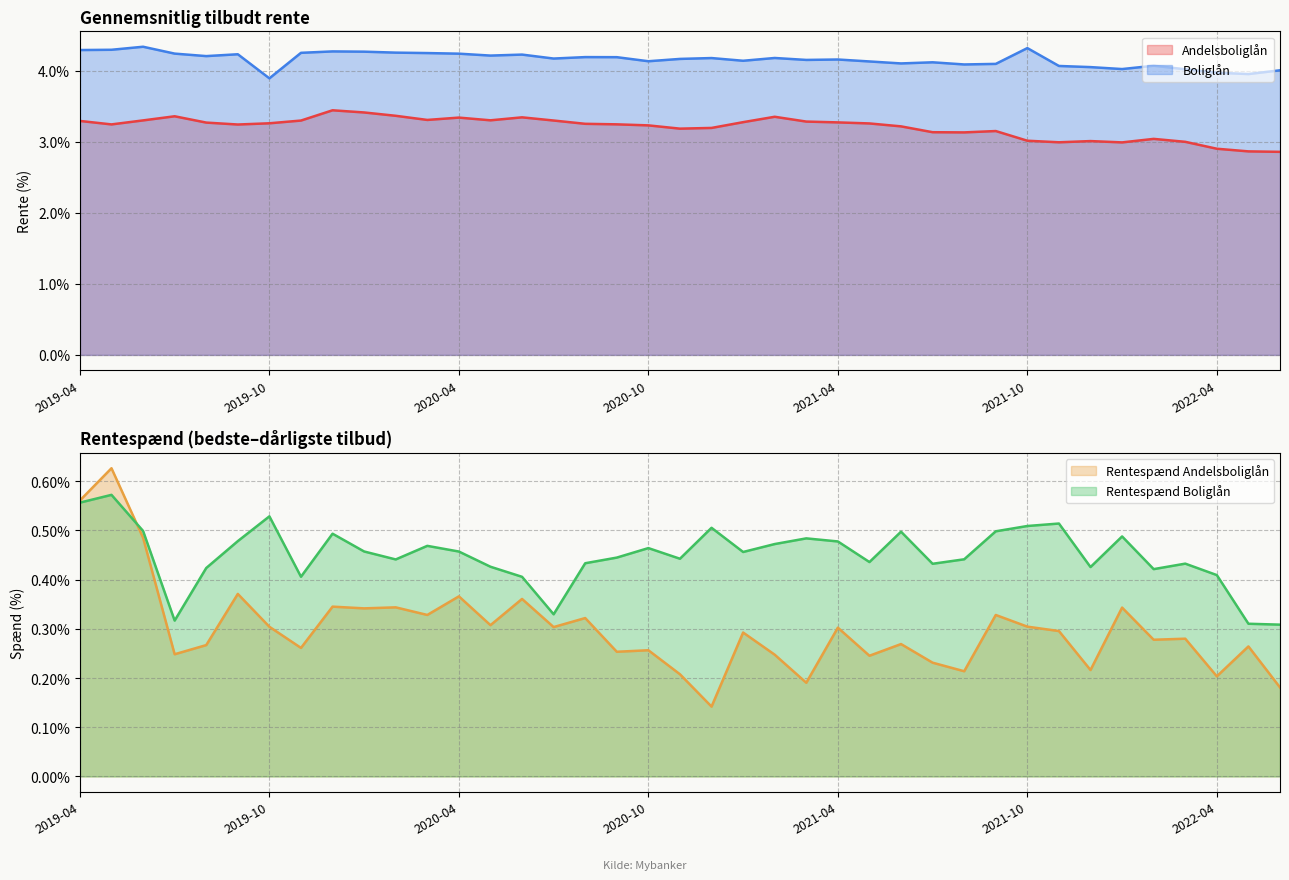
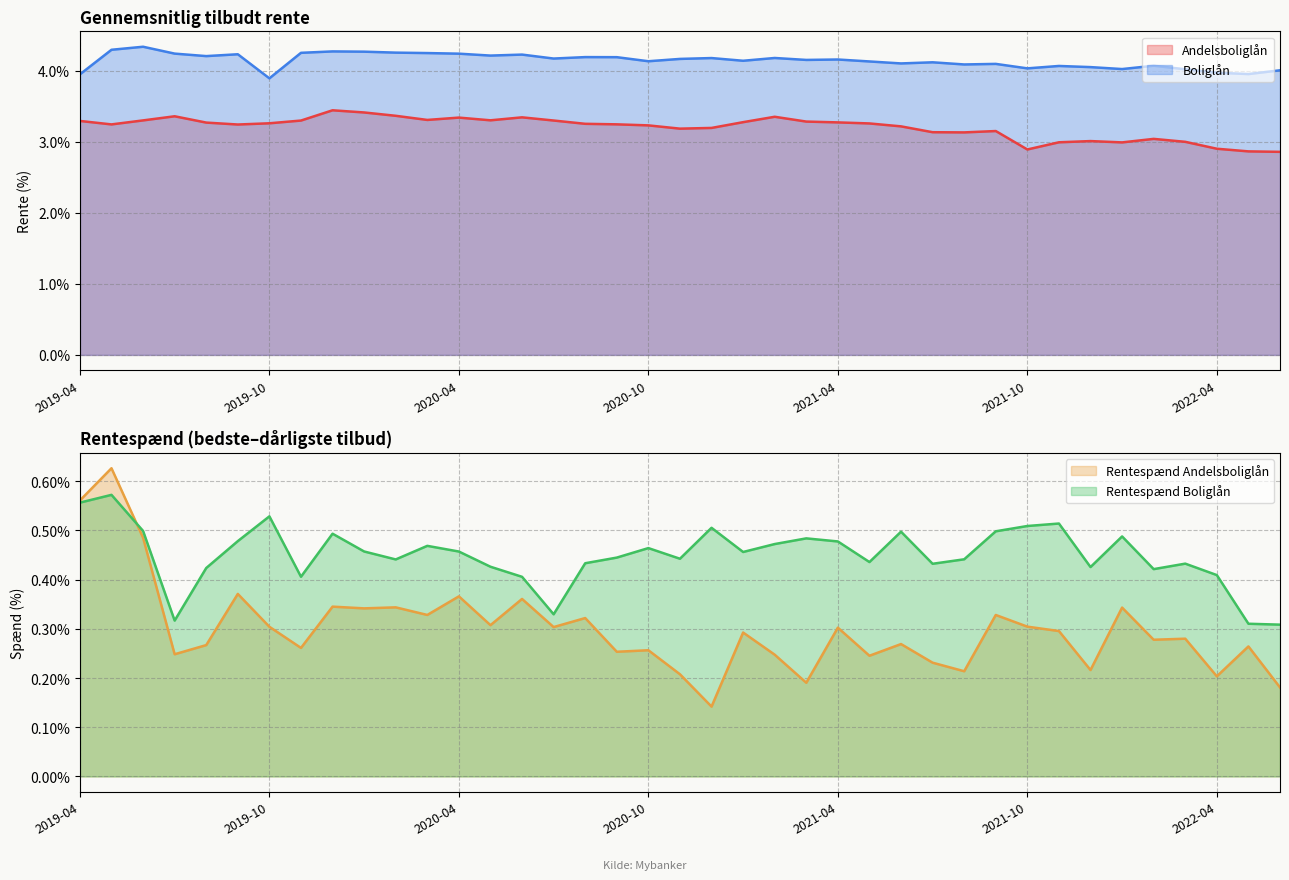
Gennemsnitlig tilbudt rente, Boliglån, 2019-04: 4.3% -> 3.9%
Gennemsnitlig tilbudt rente, Andelsboliglån, 2021-10: 3.0% -> 2.9%
Gennemsnitlig tilbudt rente, Boliglån, 2021-10: 4.3% -> 4.0%
